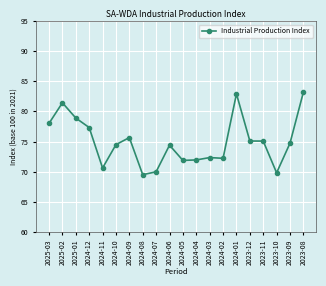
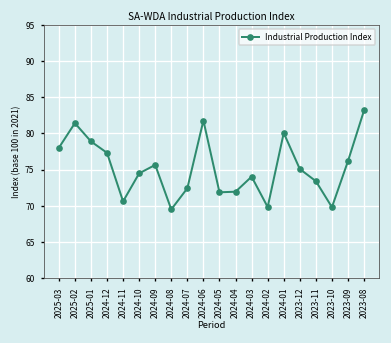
2024-07: 70 -> 72
2024-06: 74 -> 82
2024-03: 72 -> 74
2024-02: 72 -> 70
2024-01: 83 -> 80
2023-11: 75 -> 73
2023-09: 75 -> 76
